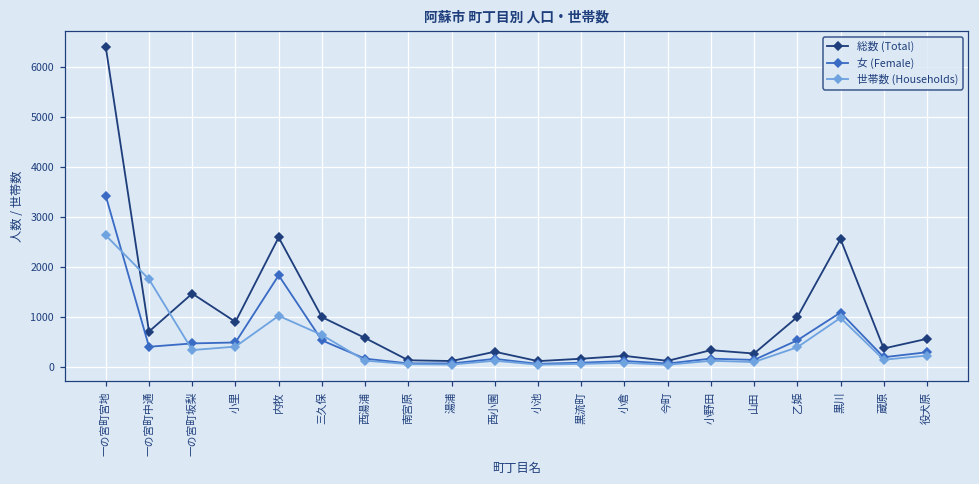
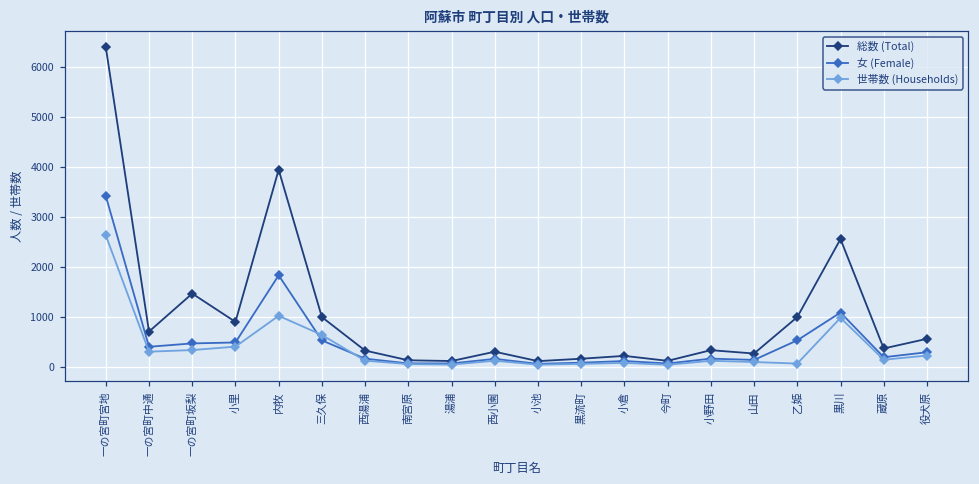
世帯数 (Households), 一の宮町中通: 1700 -> 300
総数 (Total), 内牧: 2600 -> 3900
総数 (Total), 西湯浦: 600 -> 300
世帯数 (Households), 乙姫: 400 -> 100
